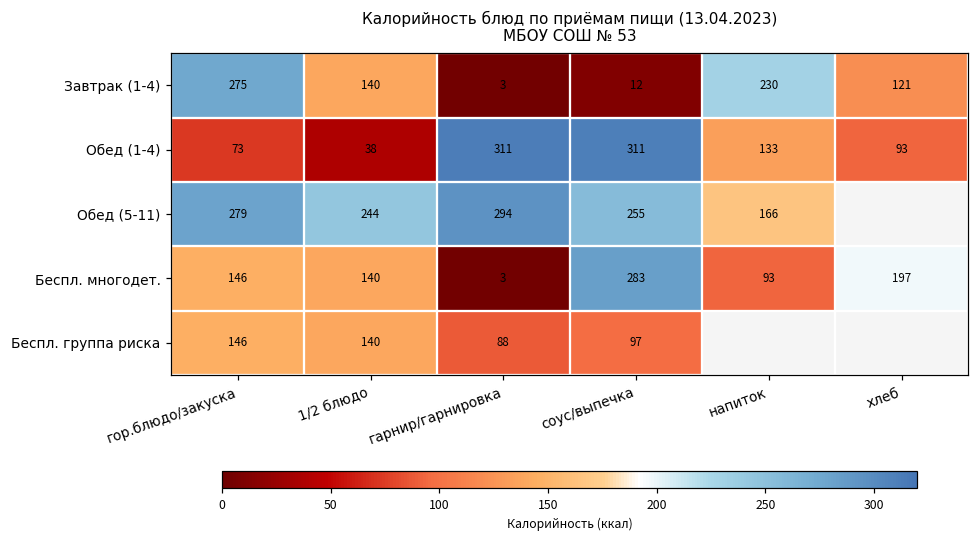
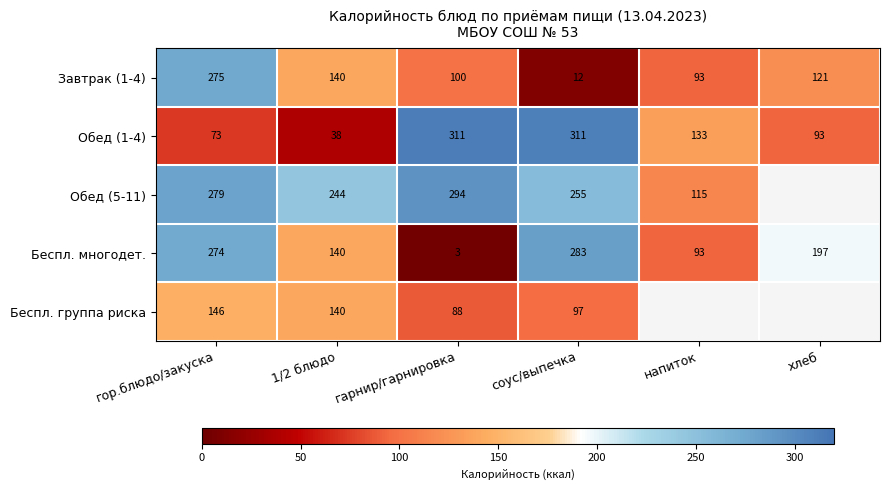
Завтрак (1-4), гарнир/гарнировка: 3 -> 100
Завтрак (1-4), напиток: 230 -> 93
Обед (5-11), напиток: 166 -> 115
Беспл. многодет., гор.блюдо/закуска: 146 -> 274
